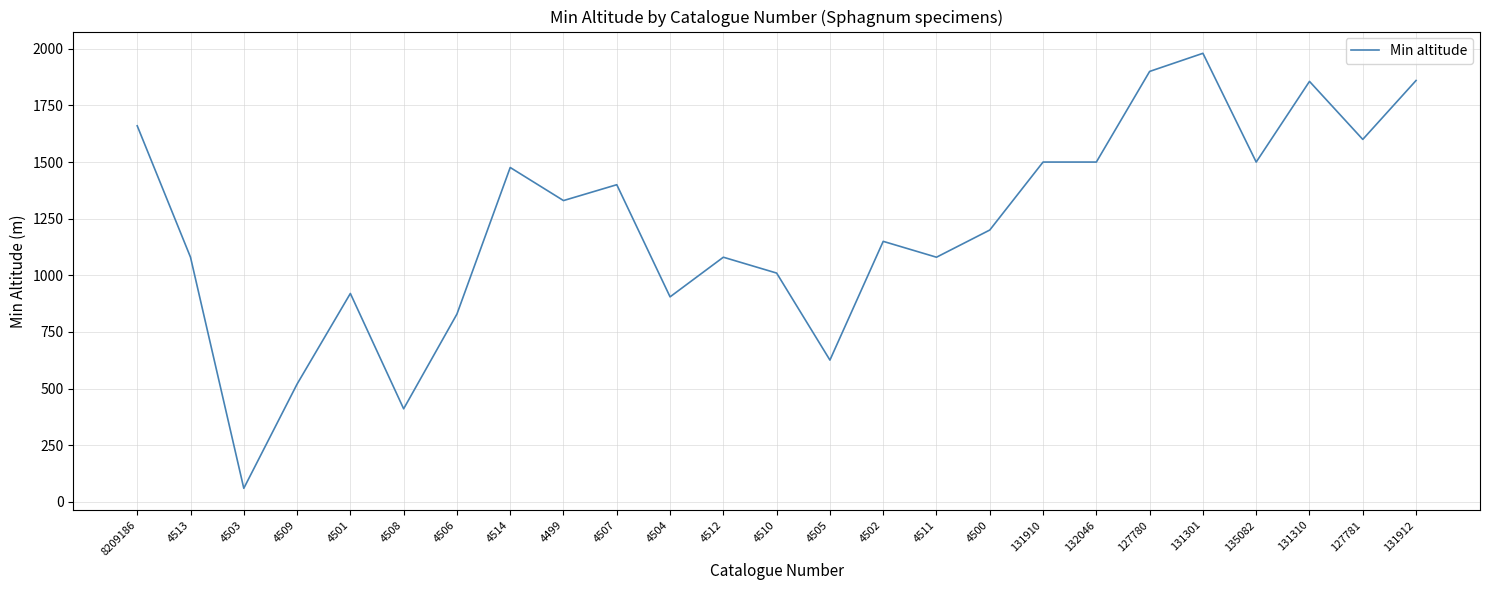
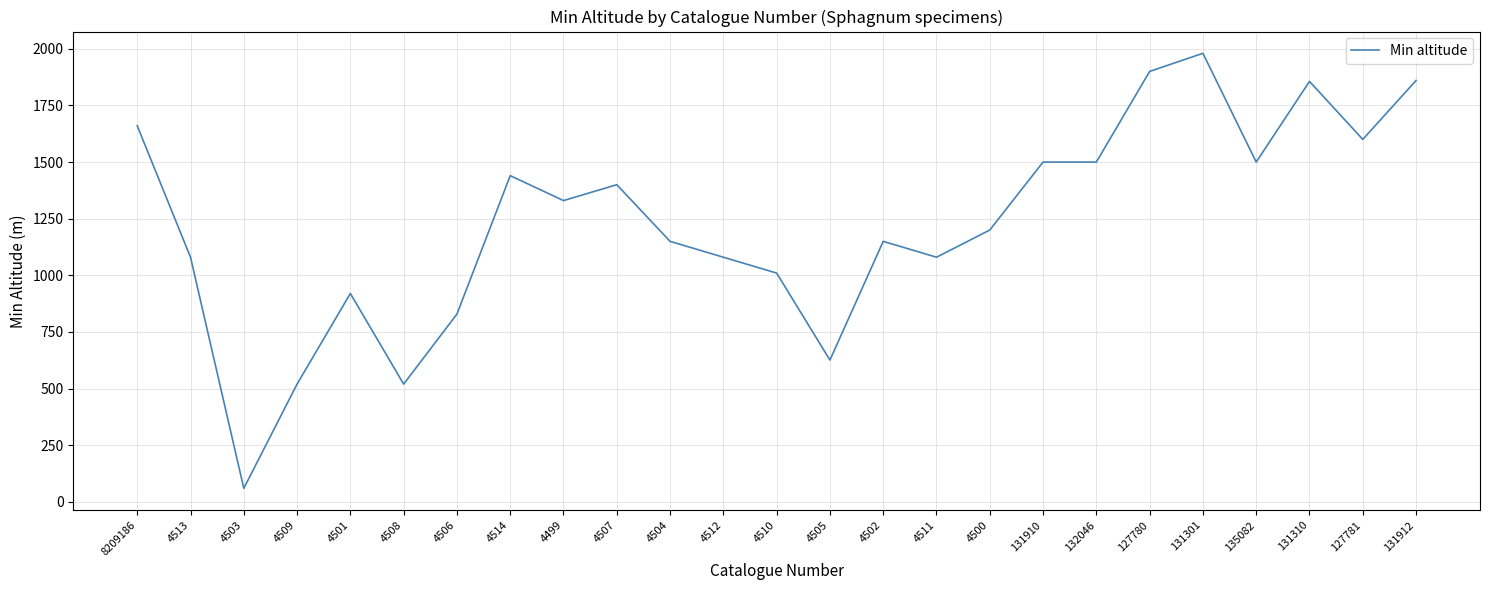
4508: 410 -> 520
4514: 1480 -> 1440
4504: 910 -> 1150
